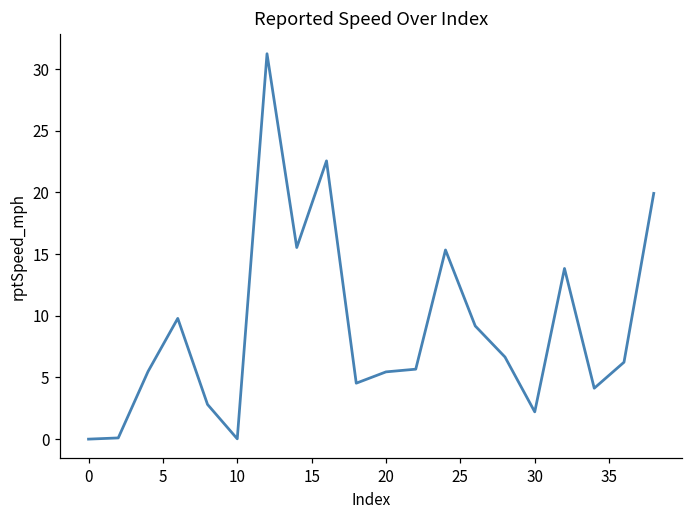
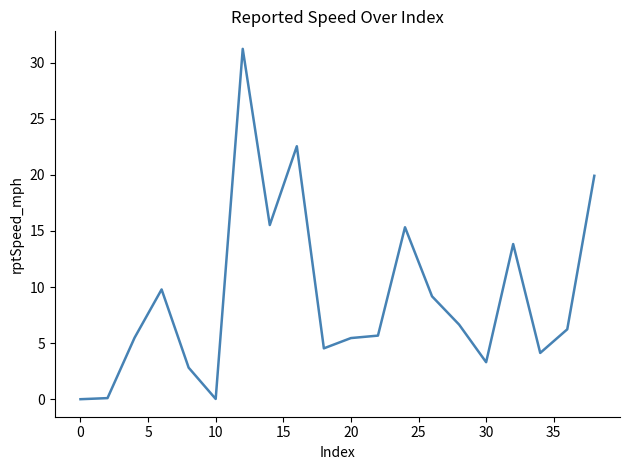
30: 2.2 -> 3.3
